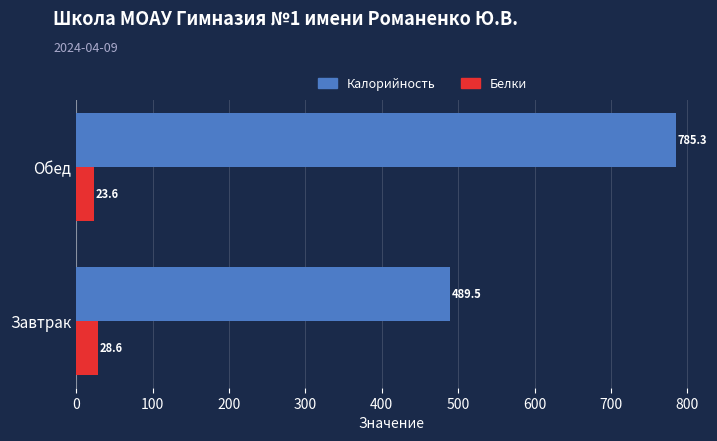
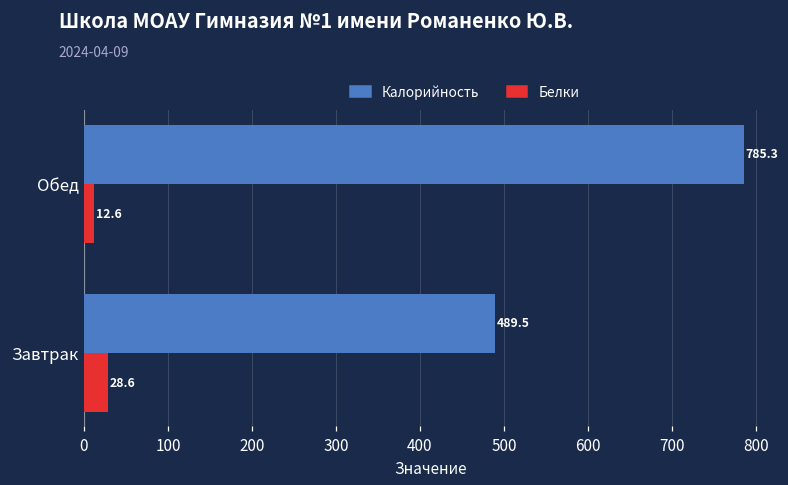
Белки, Обед: 23.6 -> 12.6
